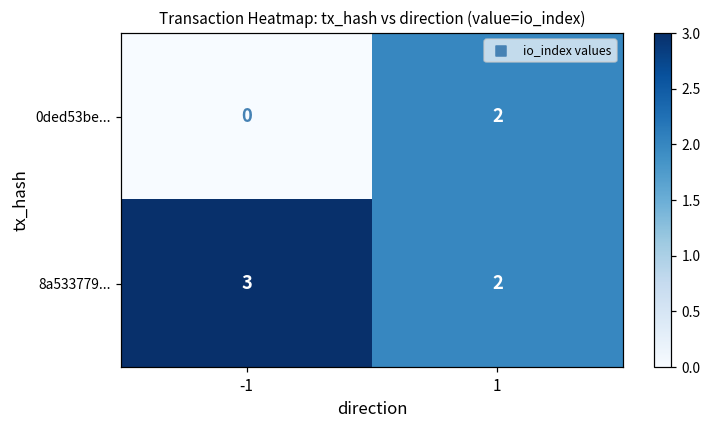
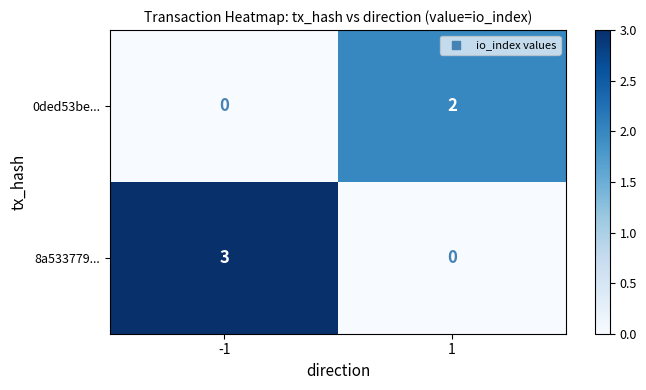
8a533779..., 1: 2 -> 0
